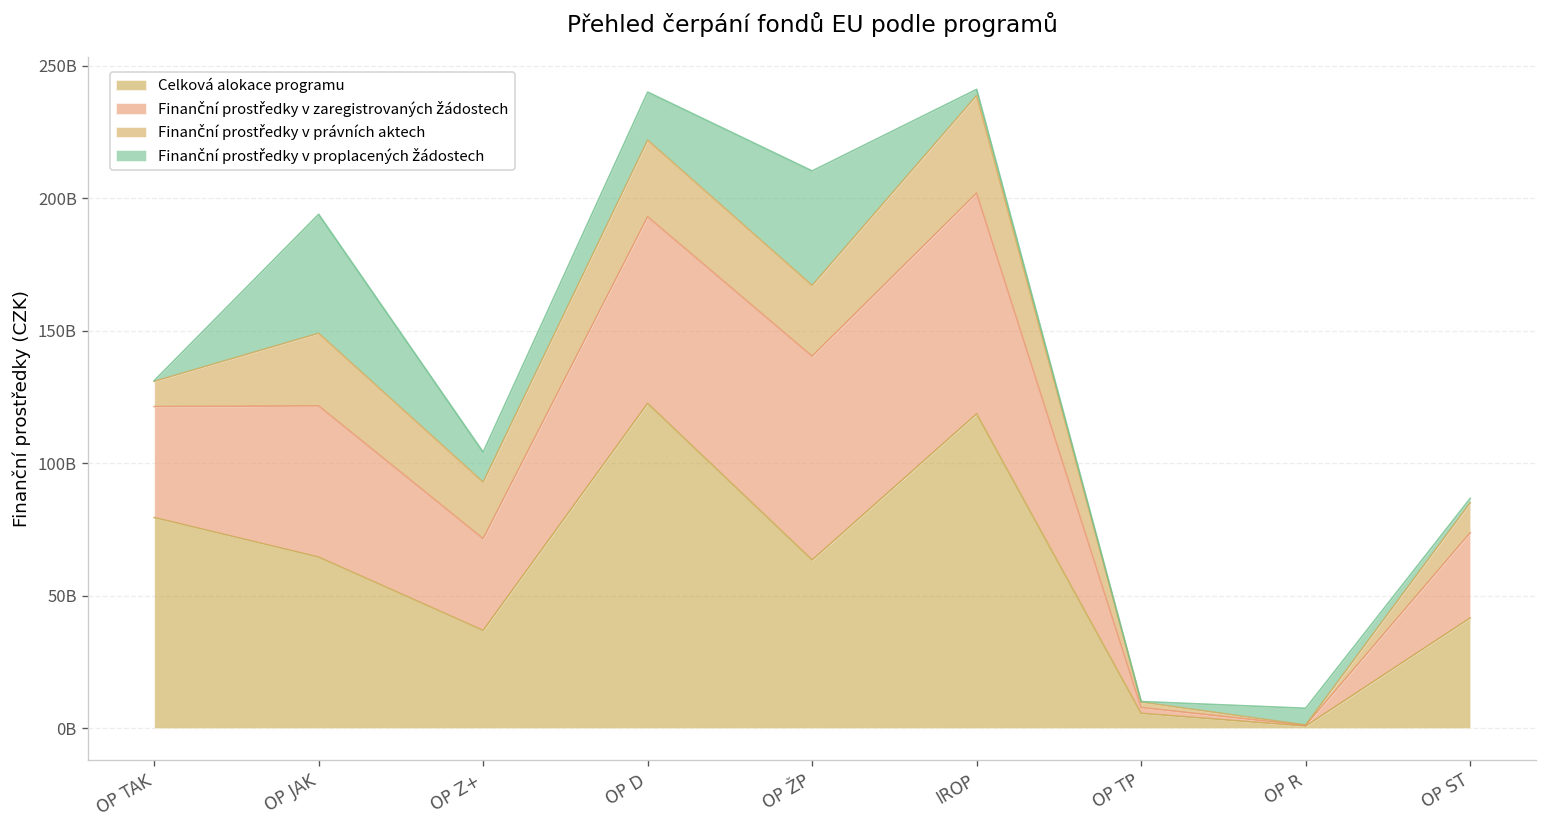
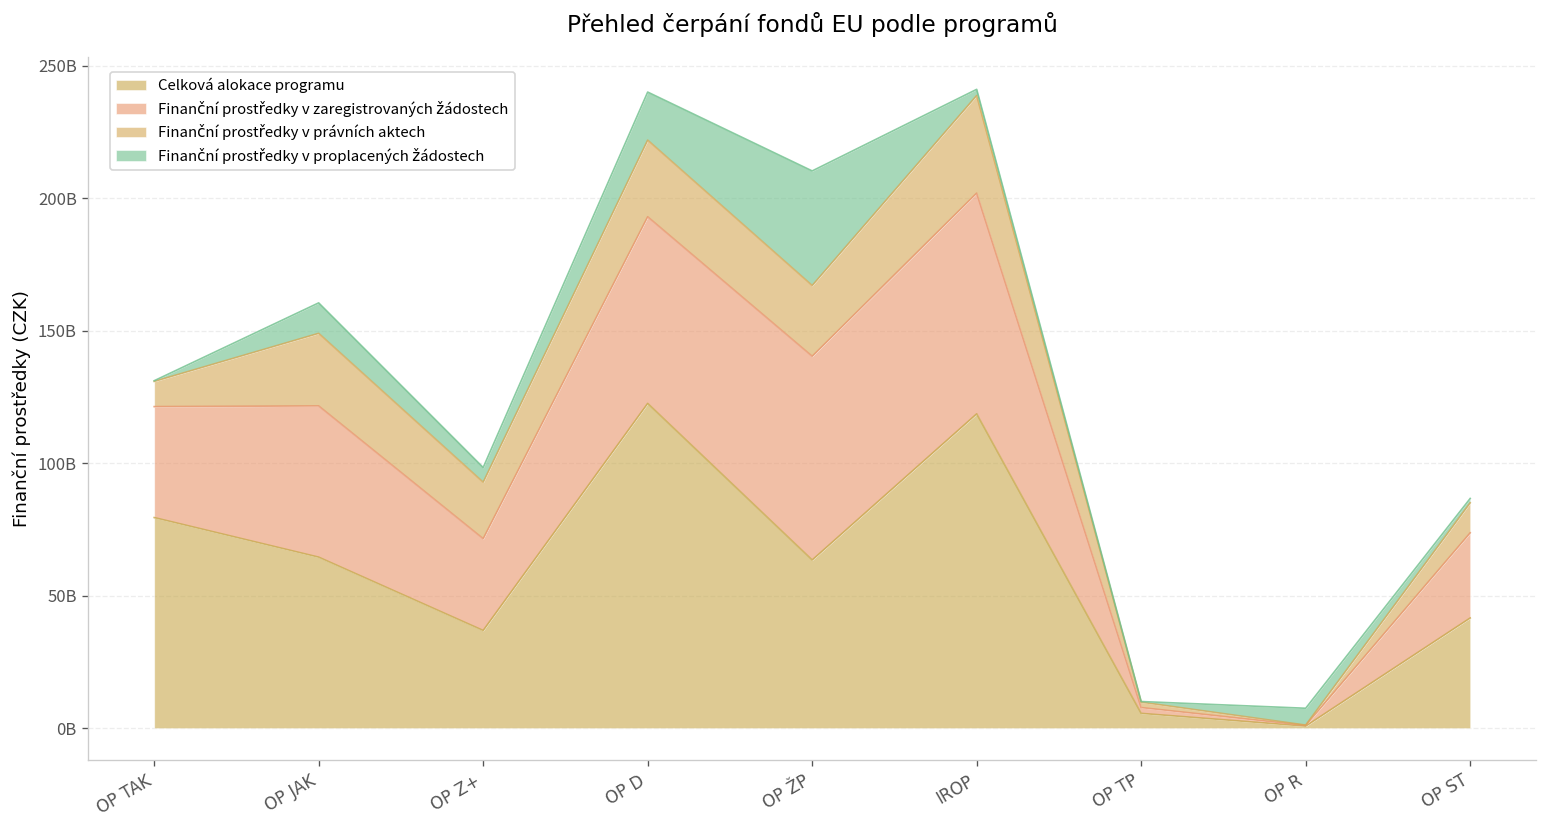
Finanční prostředky v proplacených žádostech, OP JAK: 45000000000 -> 12000000000
Finanční prostředky v proplacených žádostech, OP Z+: 11000000000 -> 6000000000
